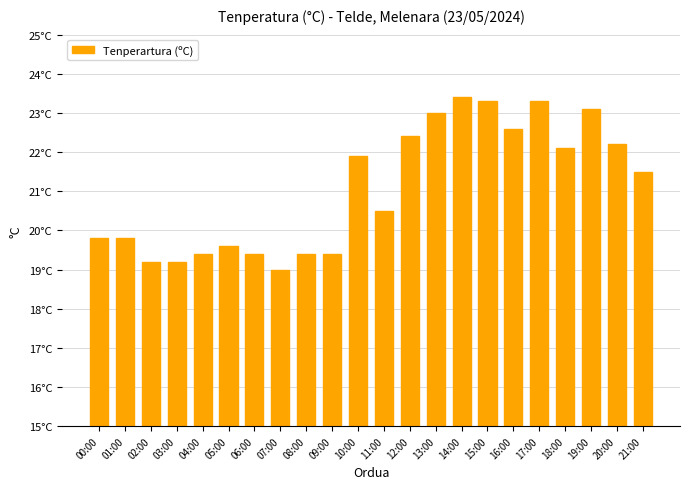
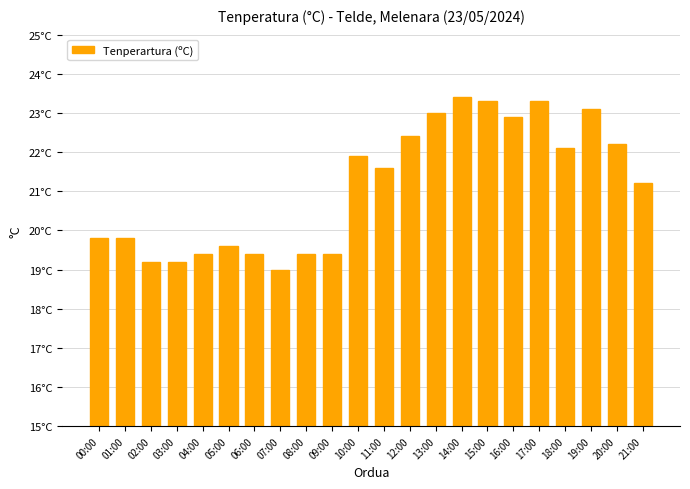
11:00: 20.5°C -> 21.6°C
16:00: 22.6°C -> 22.9°C
21:00: 21.5°C -> 21.2°C
